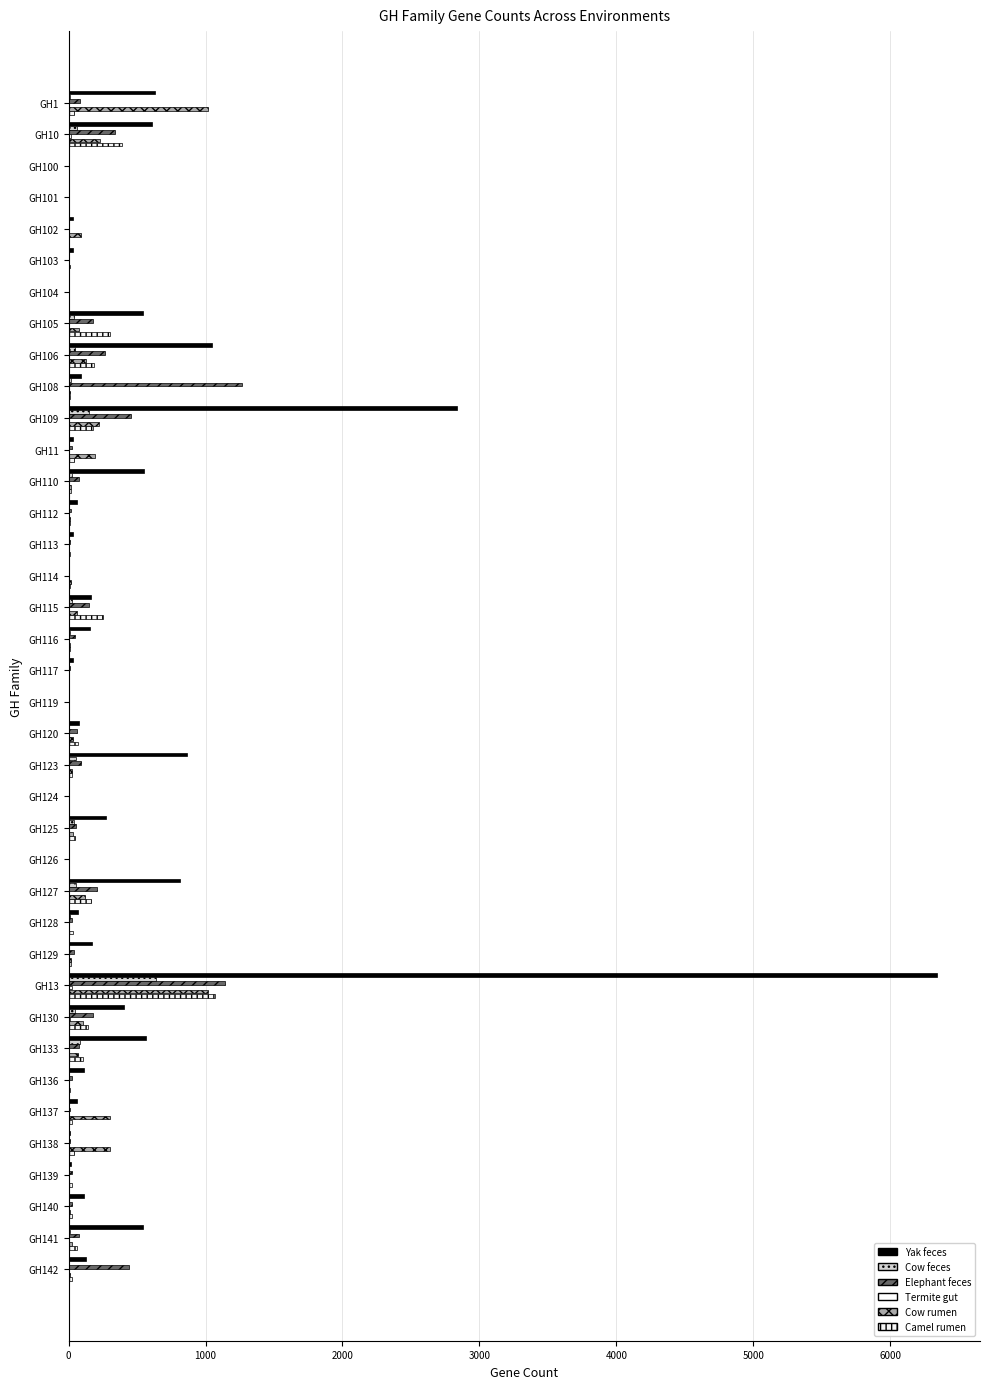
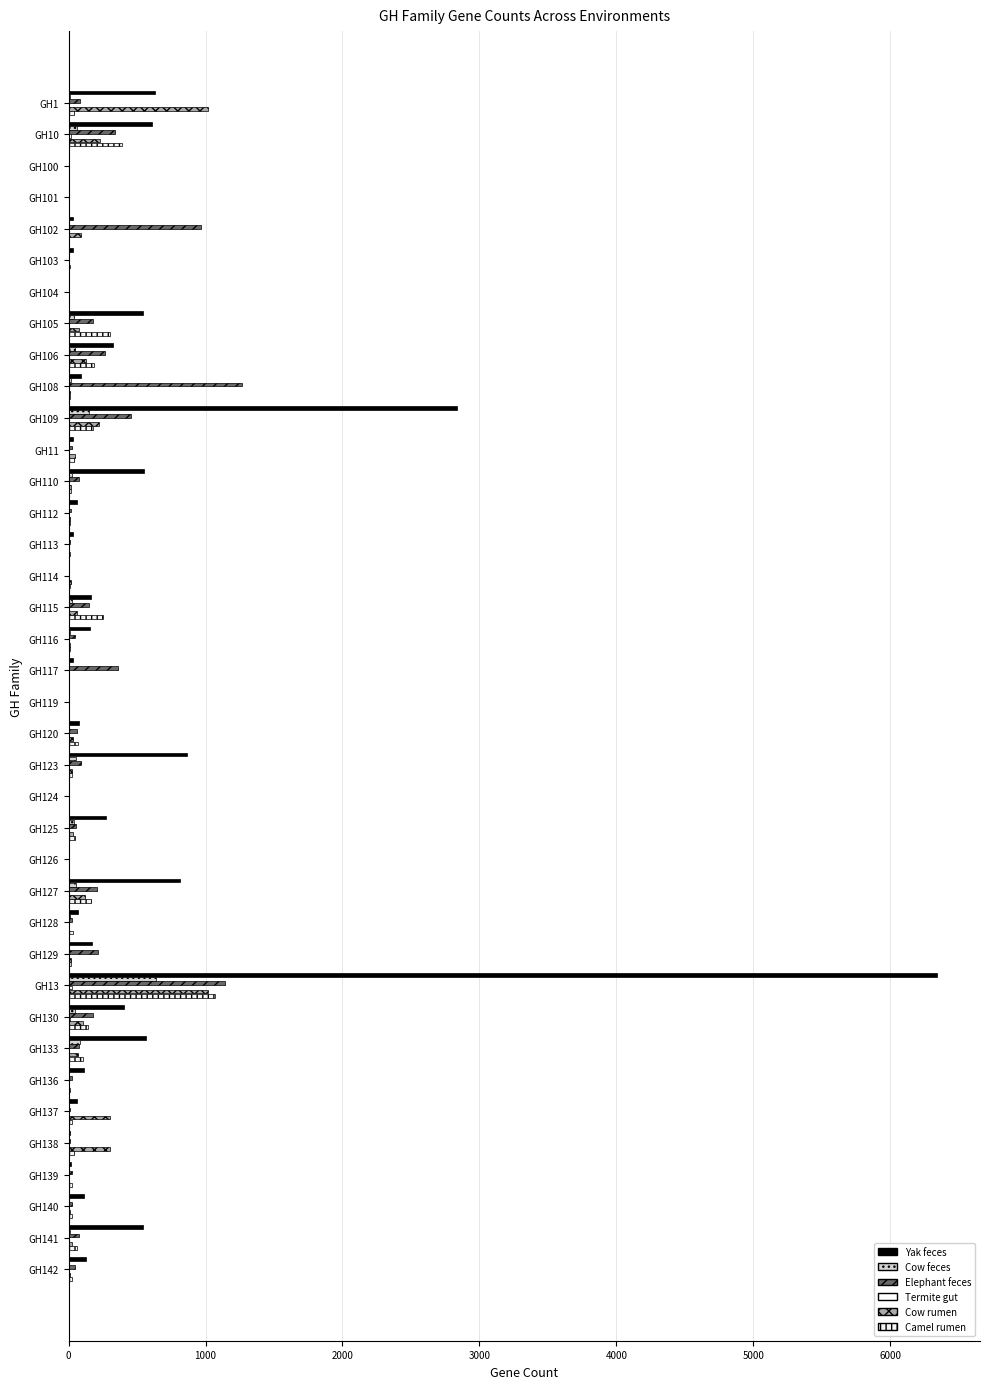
Elephant feces, GH102: 0 -> 970
Yak feces, GH106: 1050 -> 330
Cow rumen, GH11: 190 -> 50
Elephant feces, GH117: 10 -> 360
Elephant feces, GH129: 40 -> 220
Elephant feces, GH142: 440 -> 50
